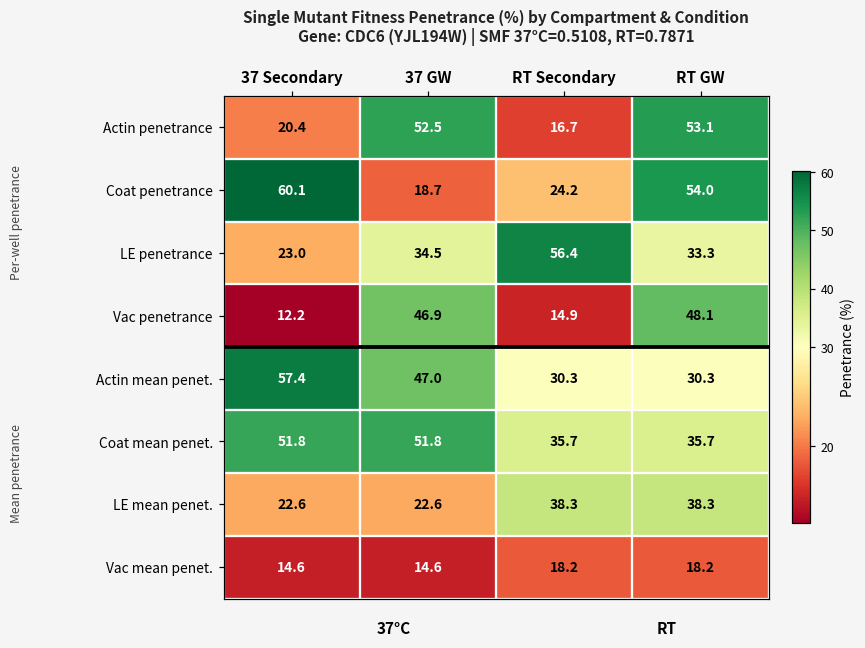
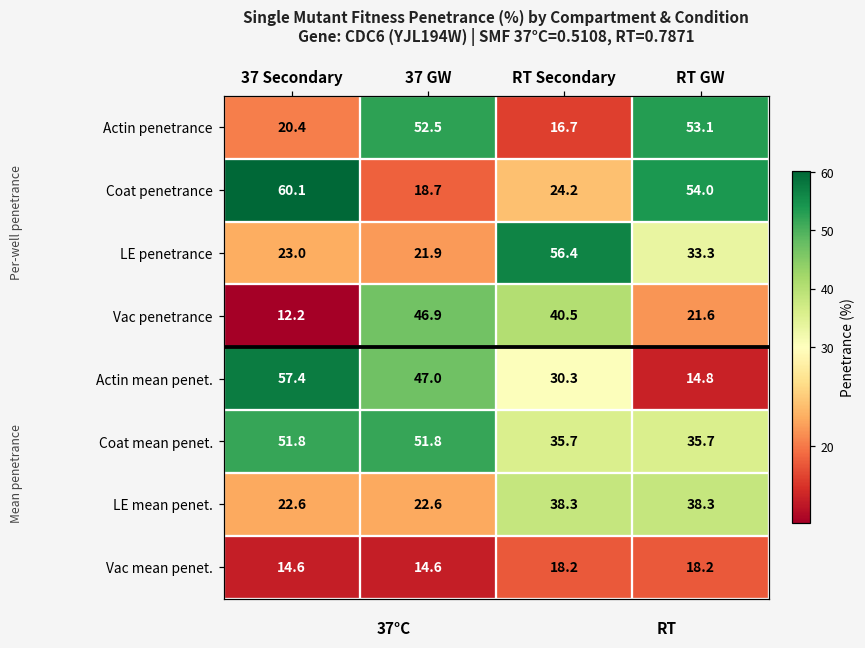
LE penetrance, 37 GW: 34.5 -> 21.9
Vac penetrance, RT Secondary: 14.9 -> 40.5
Vac penetrance, RT GW: 48.1 -> 21.6
Actin mean penet., RT GW: 30.3 -> 14.8
